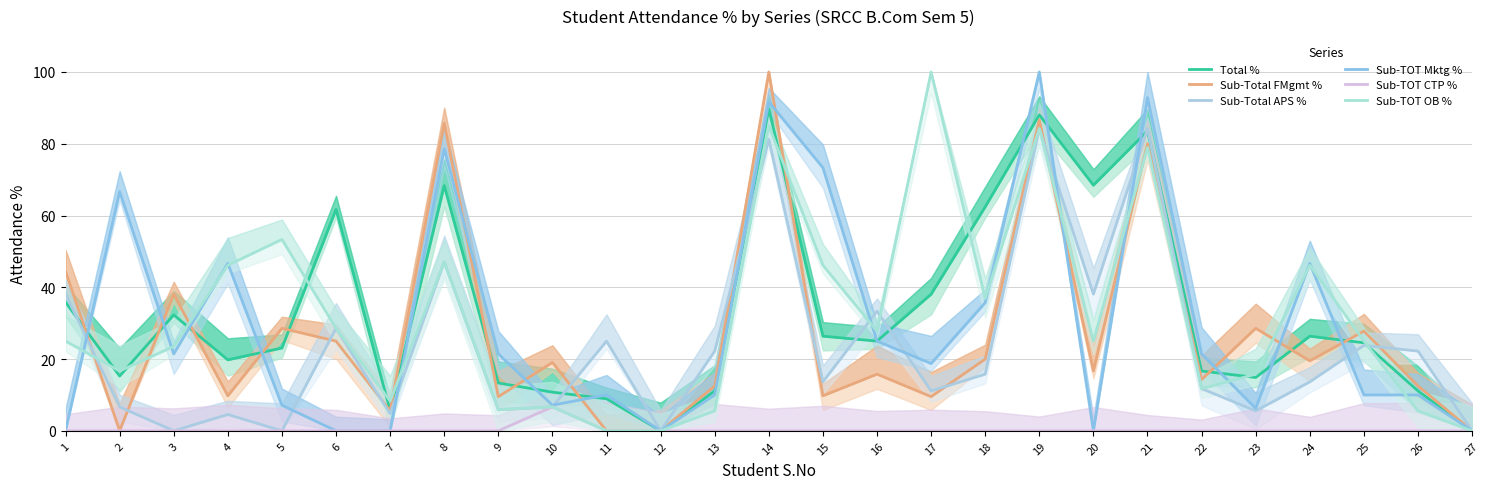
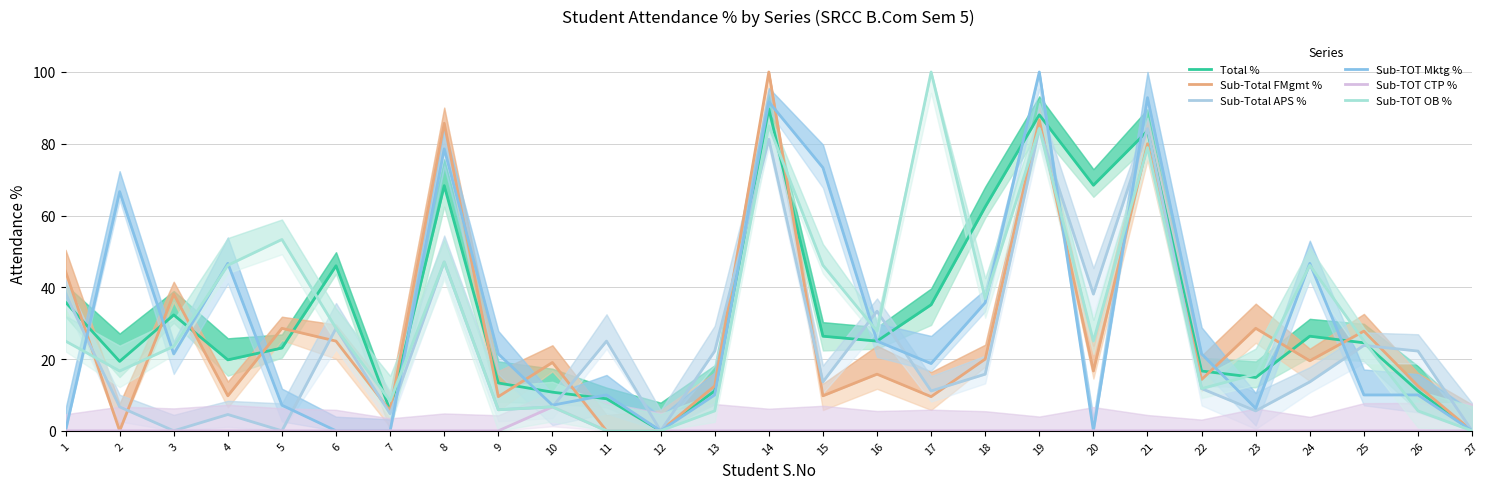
Total %, 2: 15 -> 19
Total %, 6: 62 -> 46
Total %, 17: 38 -> 35
